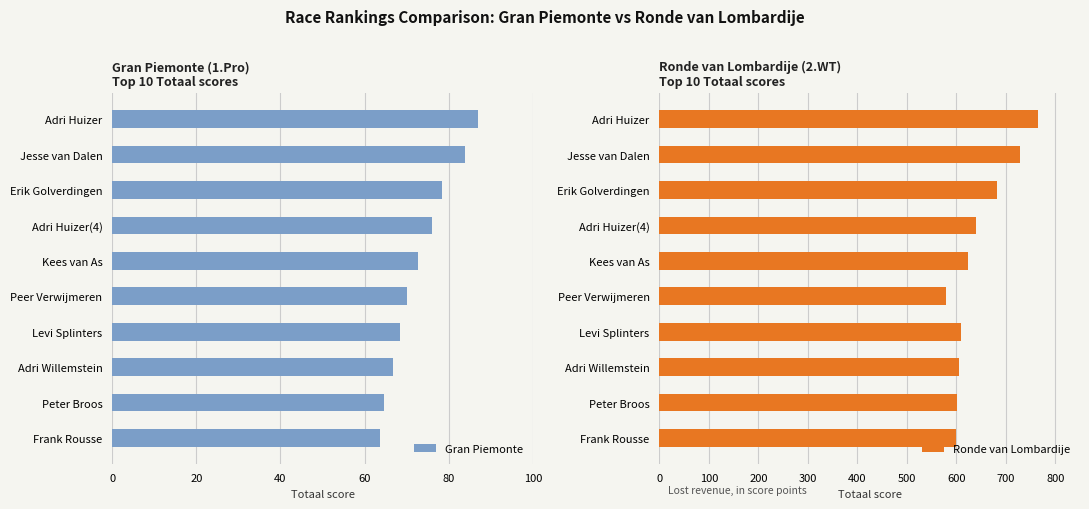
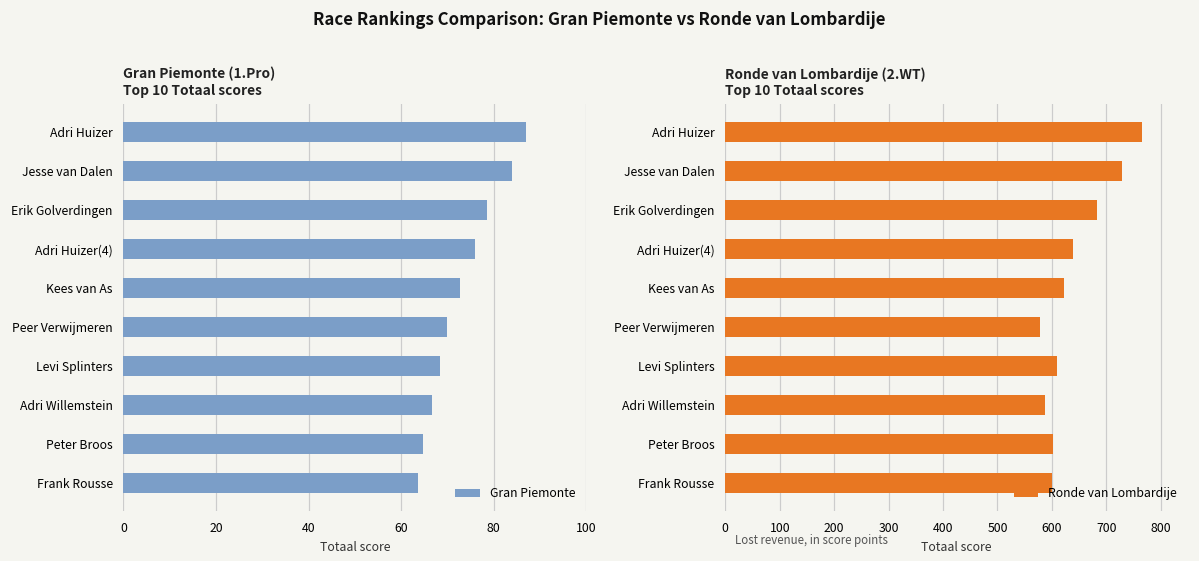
Ronde van Lombardije (2.WT) Top 10 Totaal scores, Adri Willemstein: 610 -> 590
